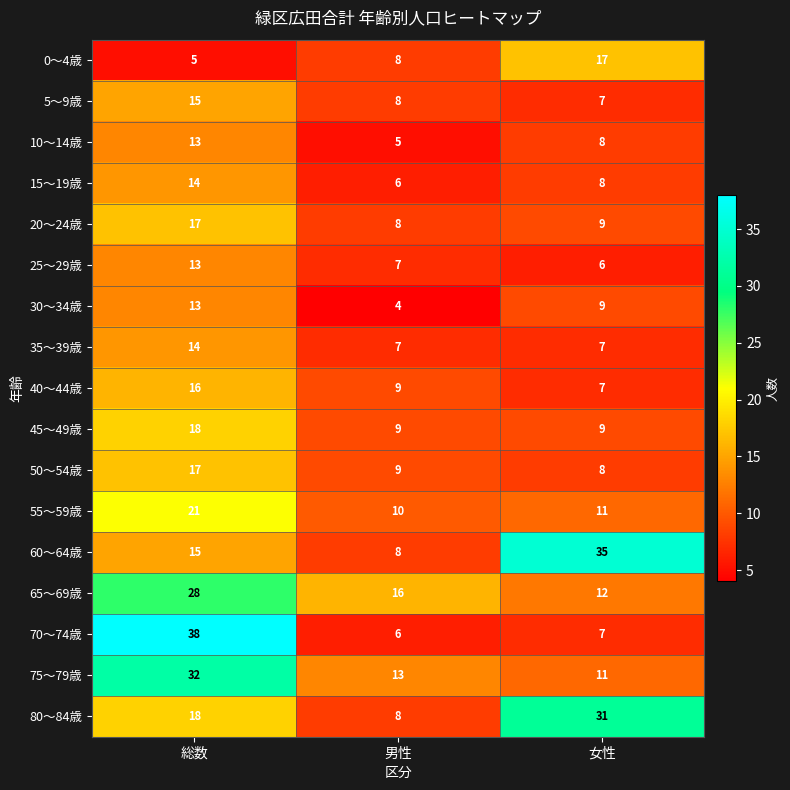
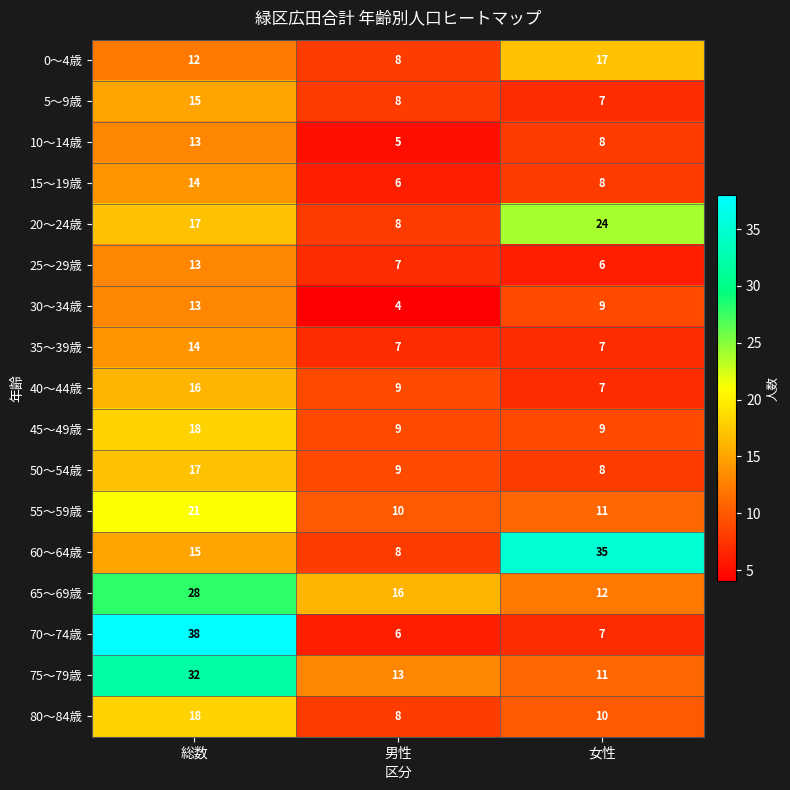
0～4歳, 総数: 5 -> 12
20～24歳, 女性: 9 -> 24
80～84歳, 女性: 31 -> 10
